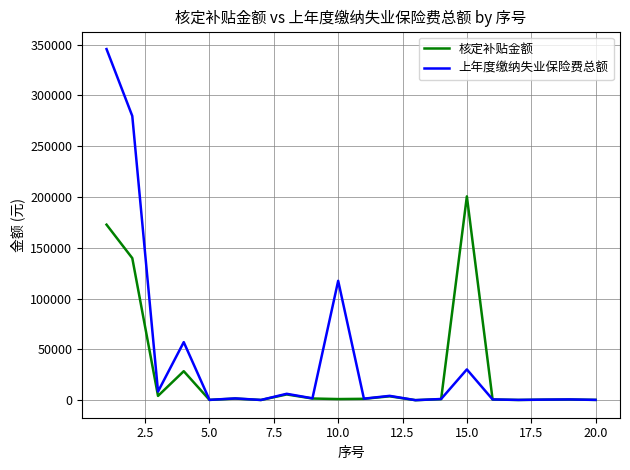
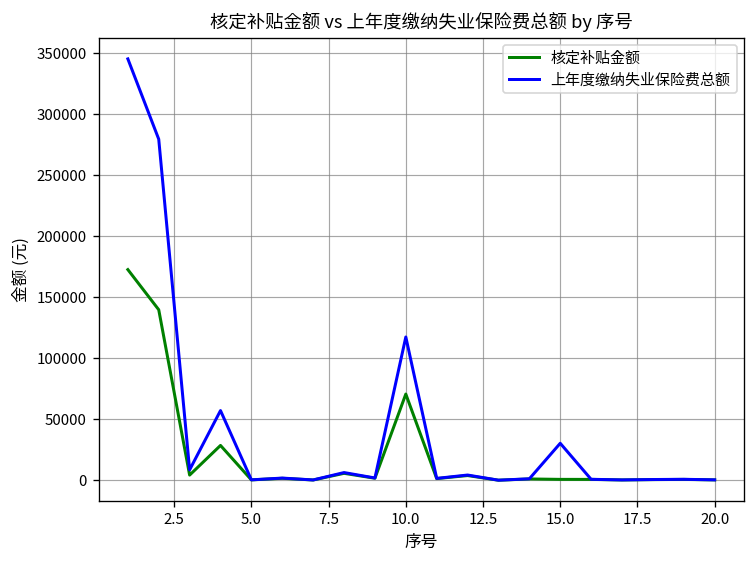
核定补贴金额, 10.0: 1000 -> 71000
核定补贴金额, 15.0: 201000 -> 1000
